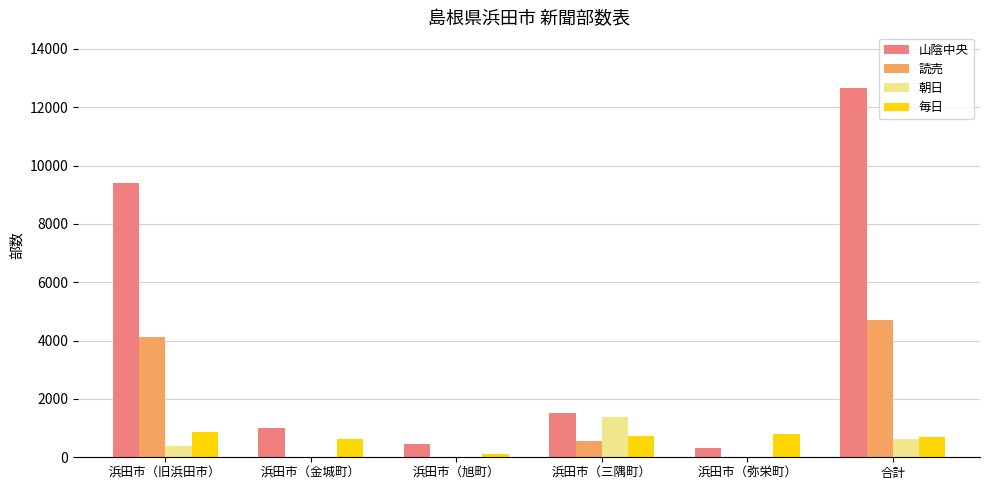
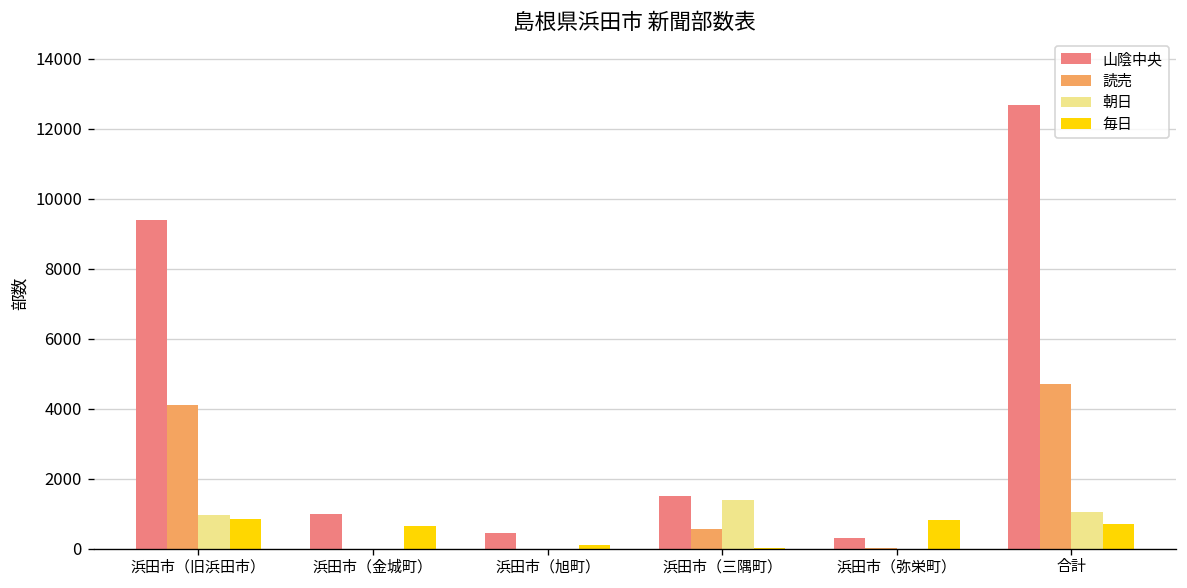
朝日, 浜田市（旧浜田市）: 400 -> 1000
毎日, 浜田市（三隅町）: 700 -> 0
朝日, 合計: 600 -> 1100
